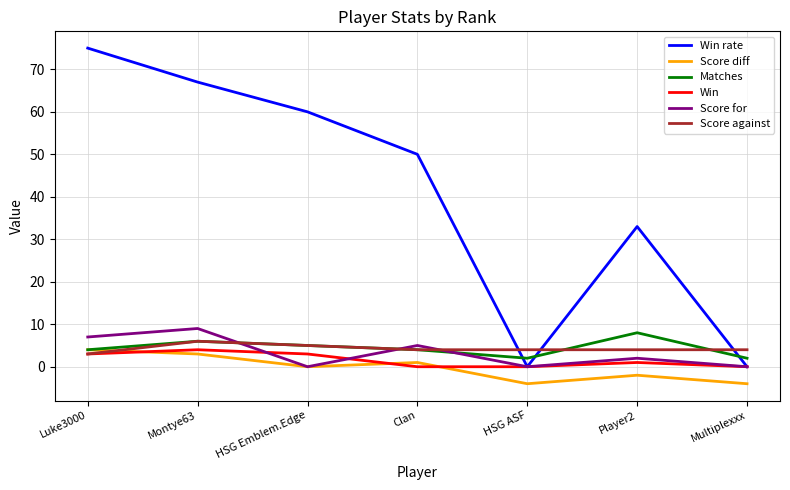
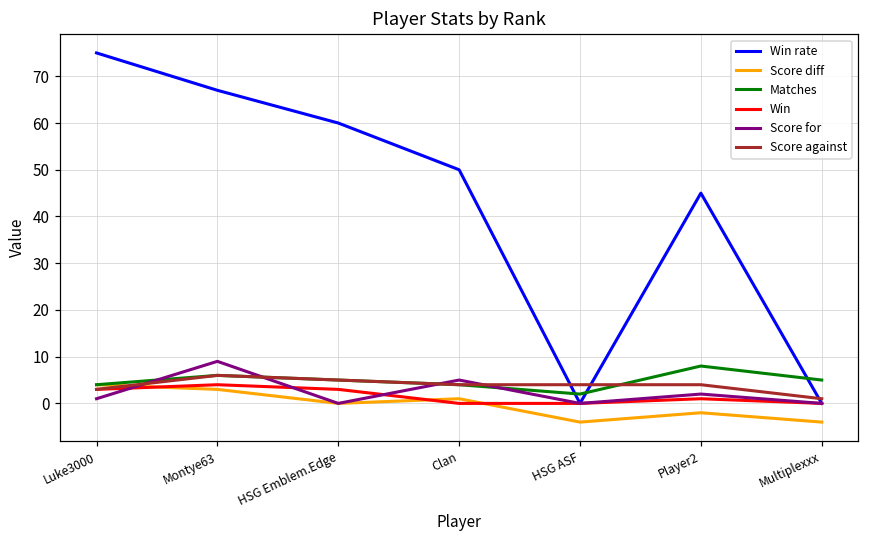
Score for, Luke3000: 7 -> 1
Win rate, Player2: 33 -> 45
Matches, Multiplexxx: 2 -> 5
Score against, Multiplexxx: 4 -> 1
